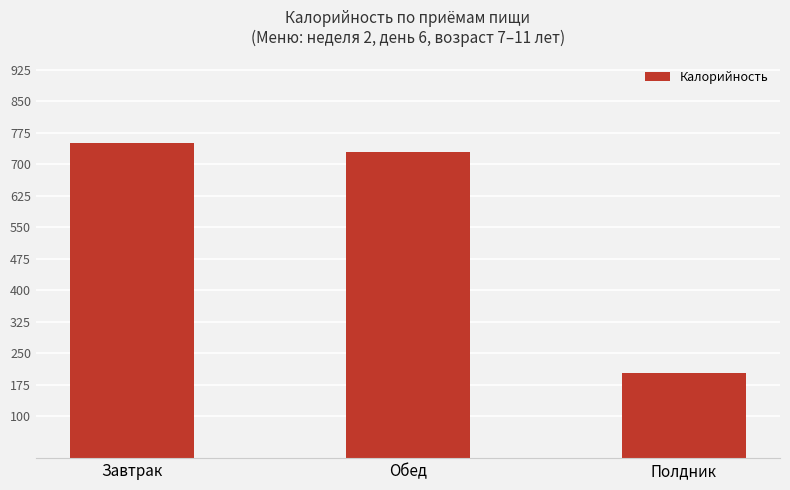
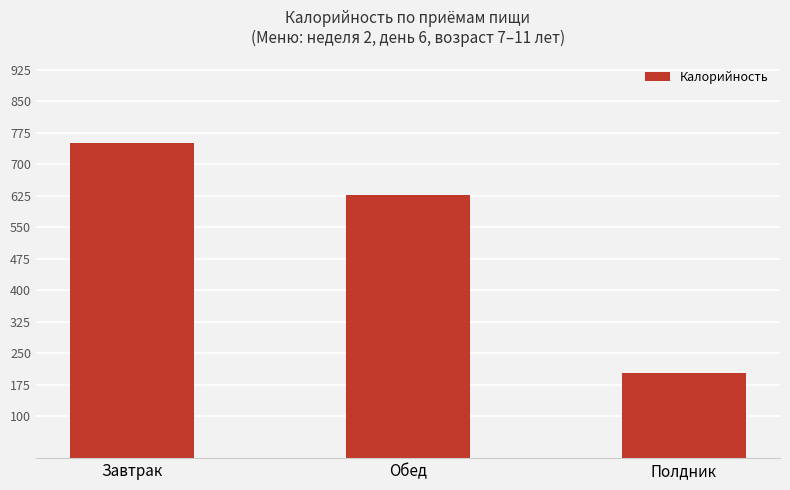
Обед: 730 -> 630
